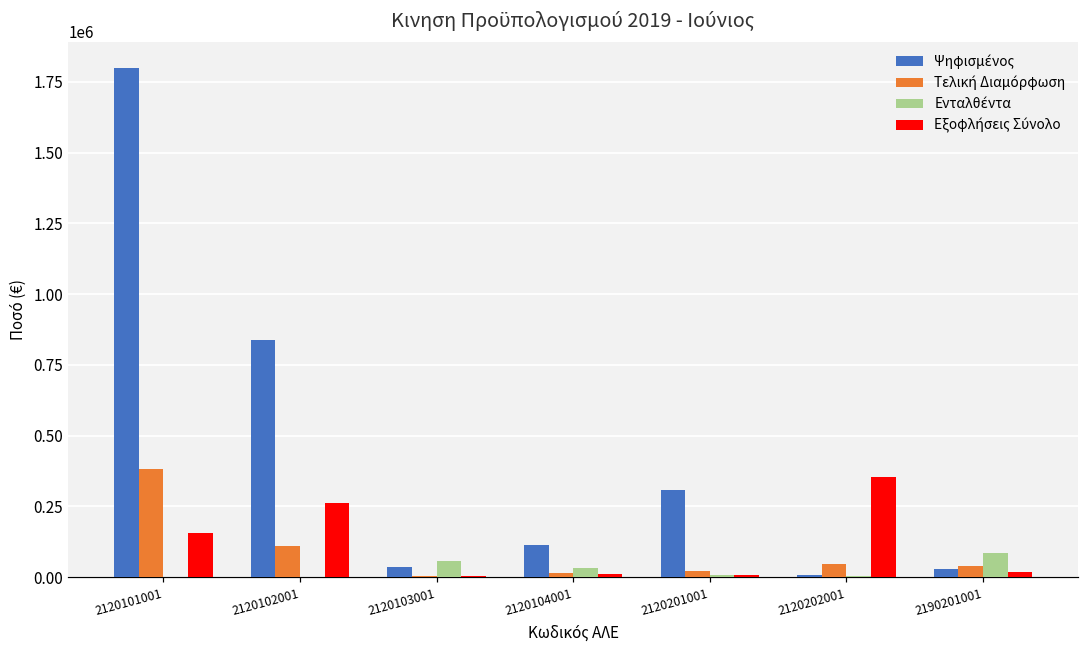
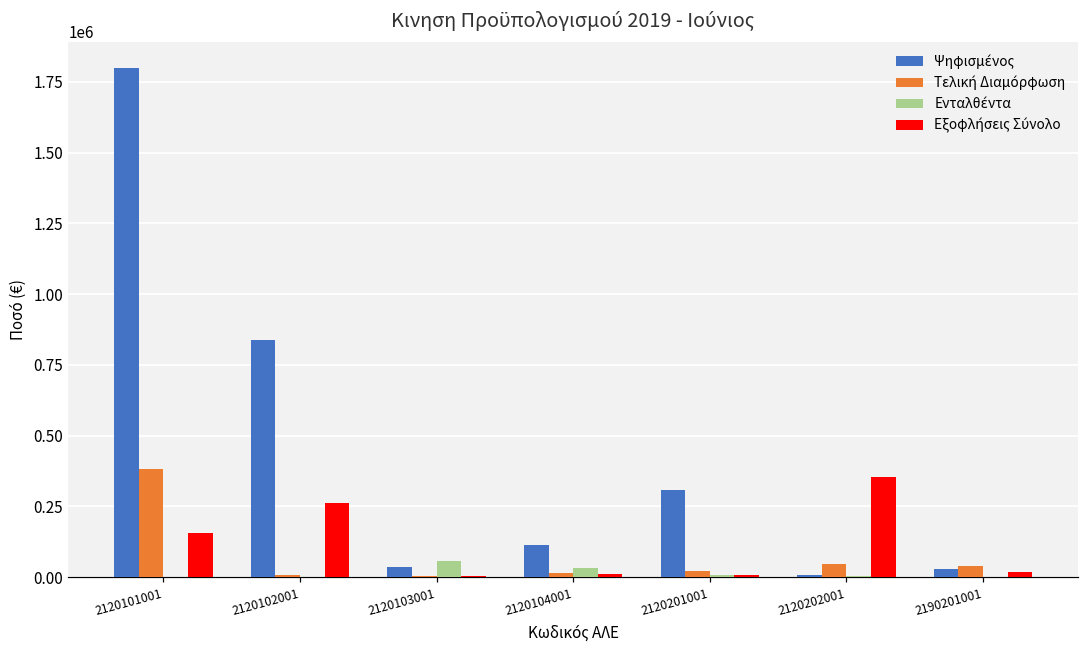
Τελική Διαμόρφωση, 2120102001: 110000 -> 10000
Ενταλθέντα, 2190201001: 90000 -> 0
